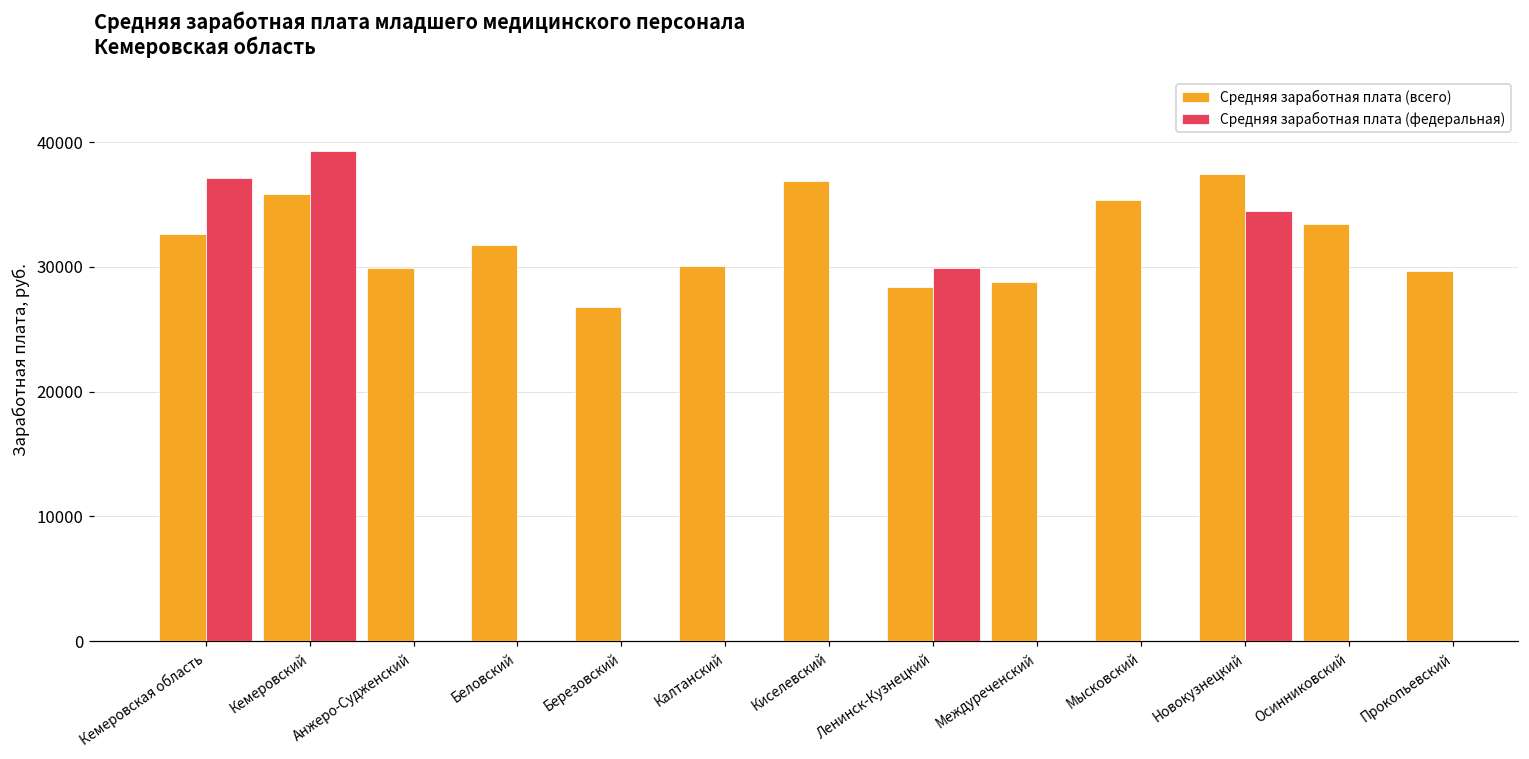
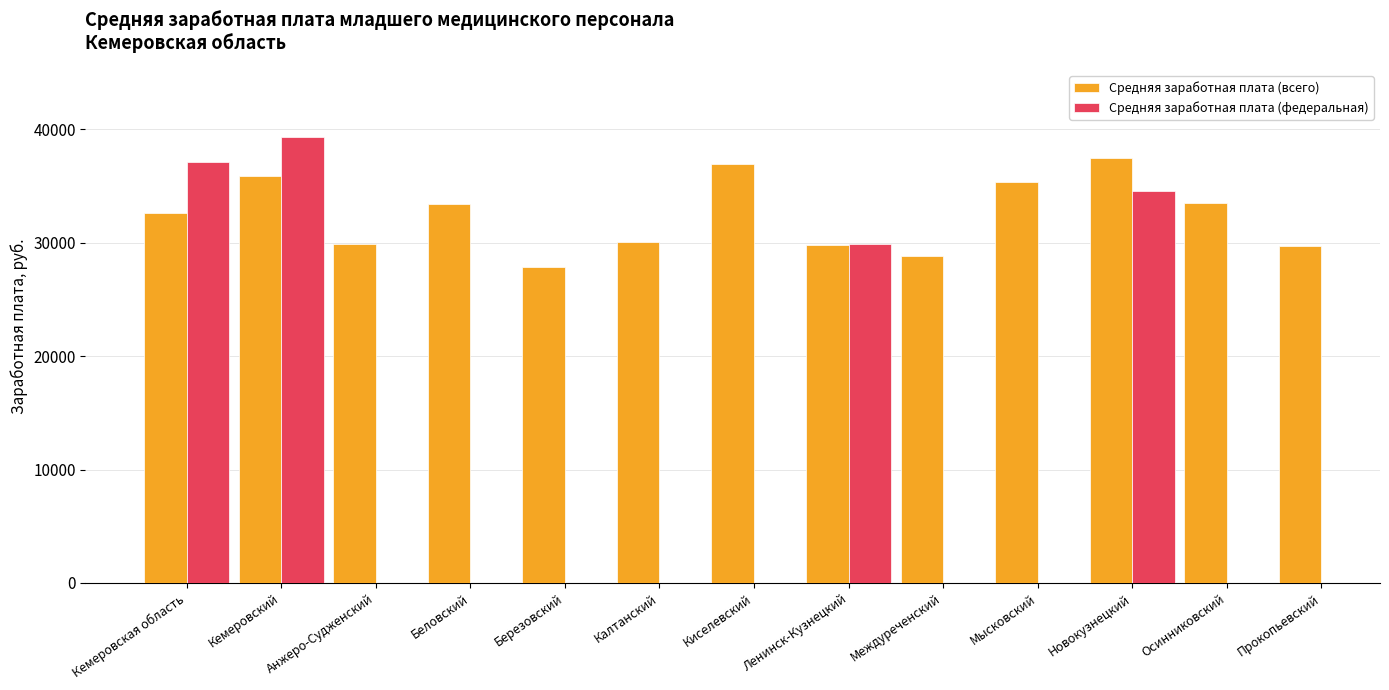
Средняя заработная плата (всего), Беловский: 31800 -> 33400
Средняя заработная плата (всего), Березовский: 26800 -> 27800
Средняя заработная плата (всего), Ленинск-Кузнецкий: 28400 -> 29800
